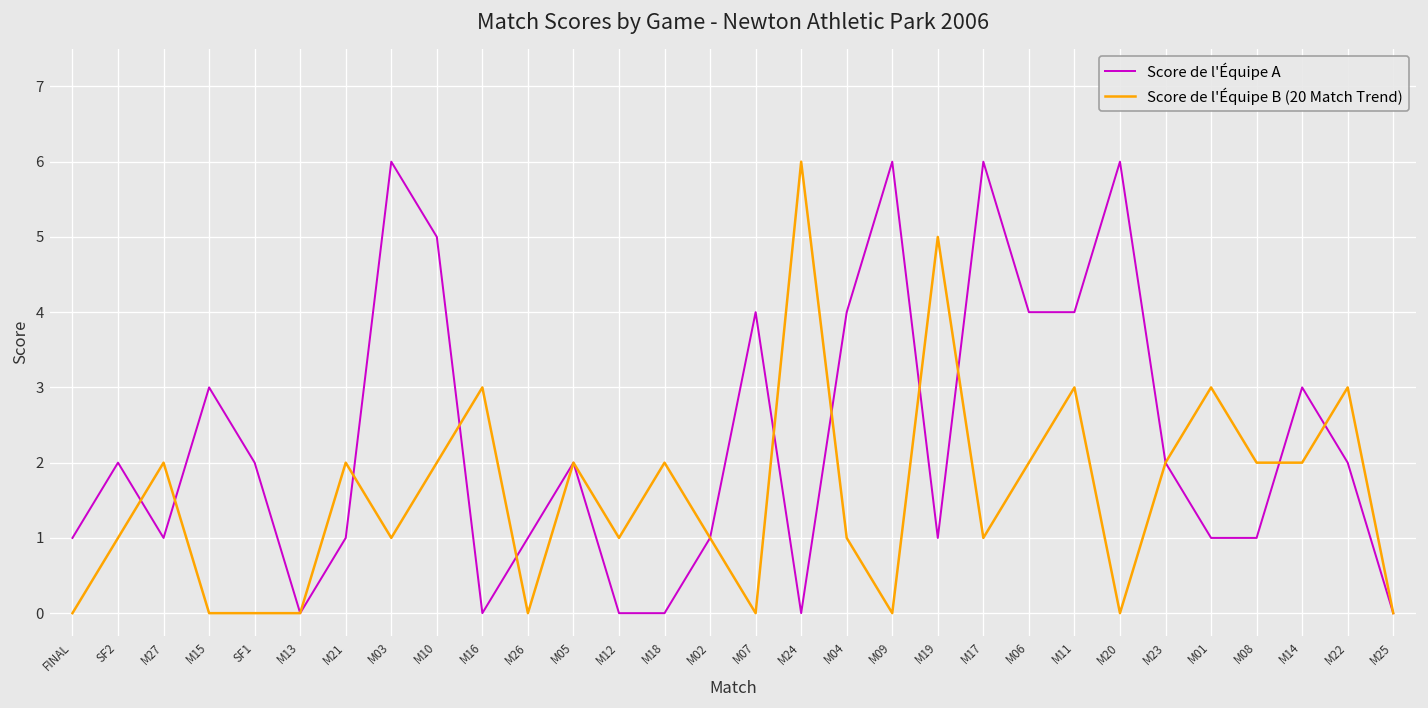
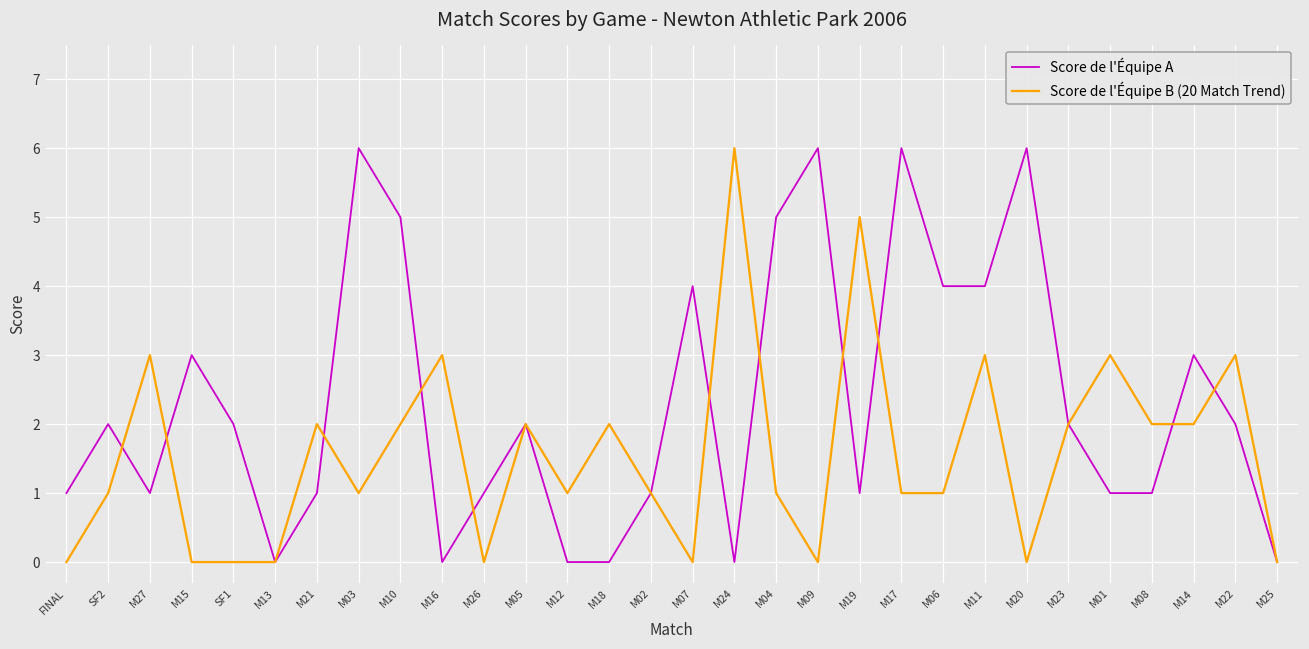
Score de l'Équipe B (20 Match Trend), M27: 2 -> 3
Score de l'Équipe A, M04: 4 -> 5
Score de l'Équipe B (20 Match Trend), M06: 2 -> 1
